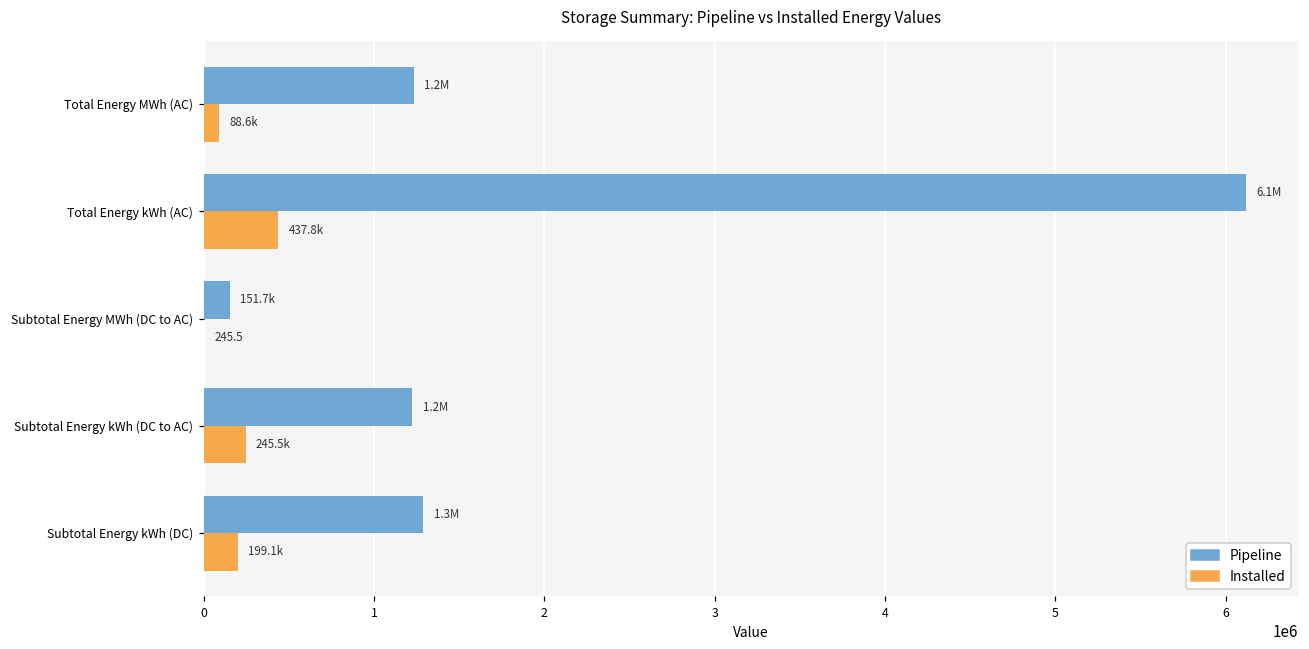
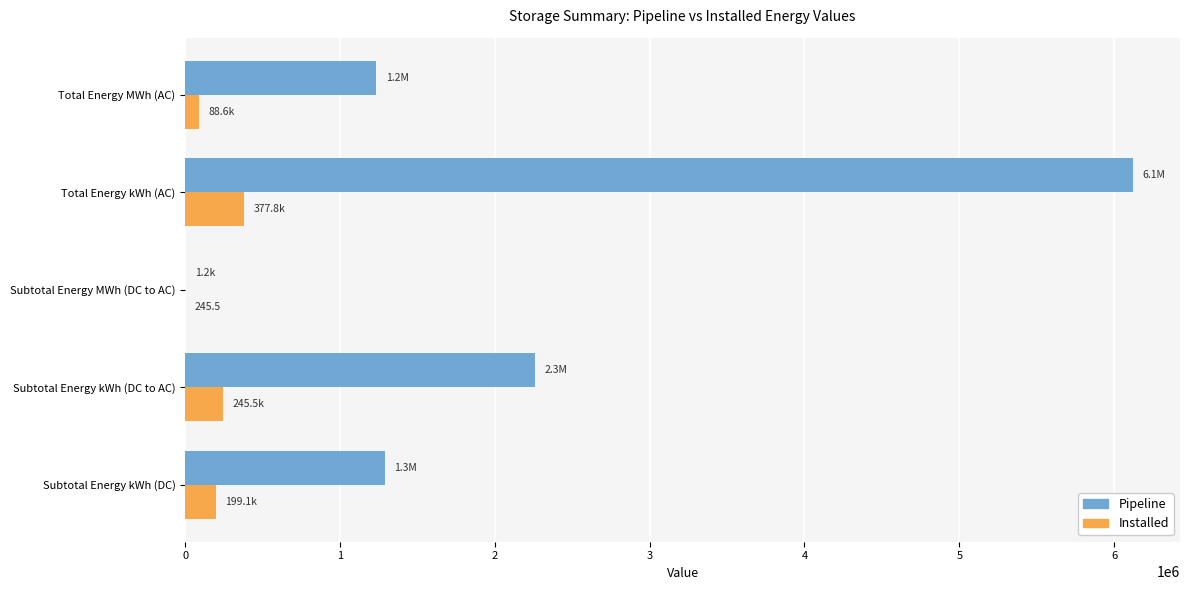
Installed, Total Energy kWh (AC): 437.8k -> 377.8k
Pipeline, Subtotal Energy MWh (DC to AC): 151.7k -> 1.2k
Pipeline, Subtotal Energy kWh (DC to AC): 1.2M -> 2.3M
